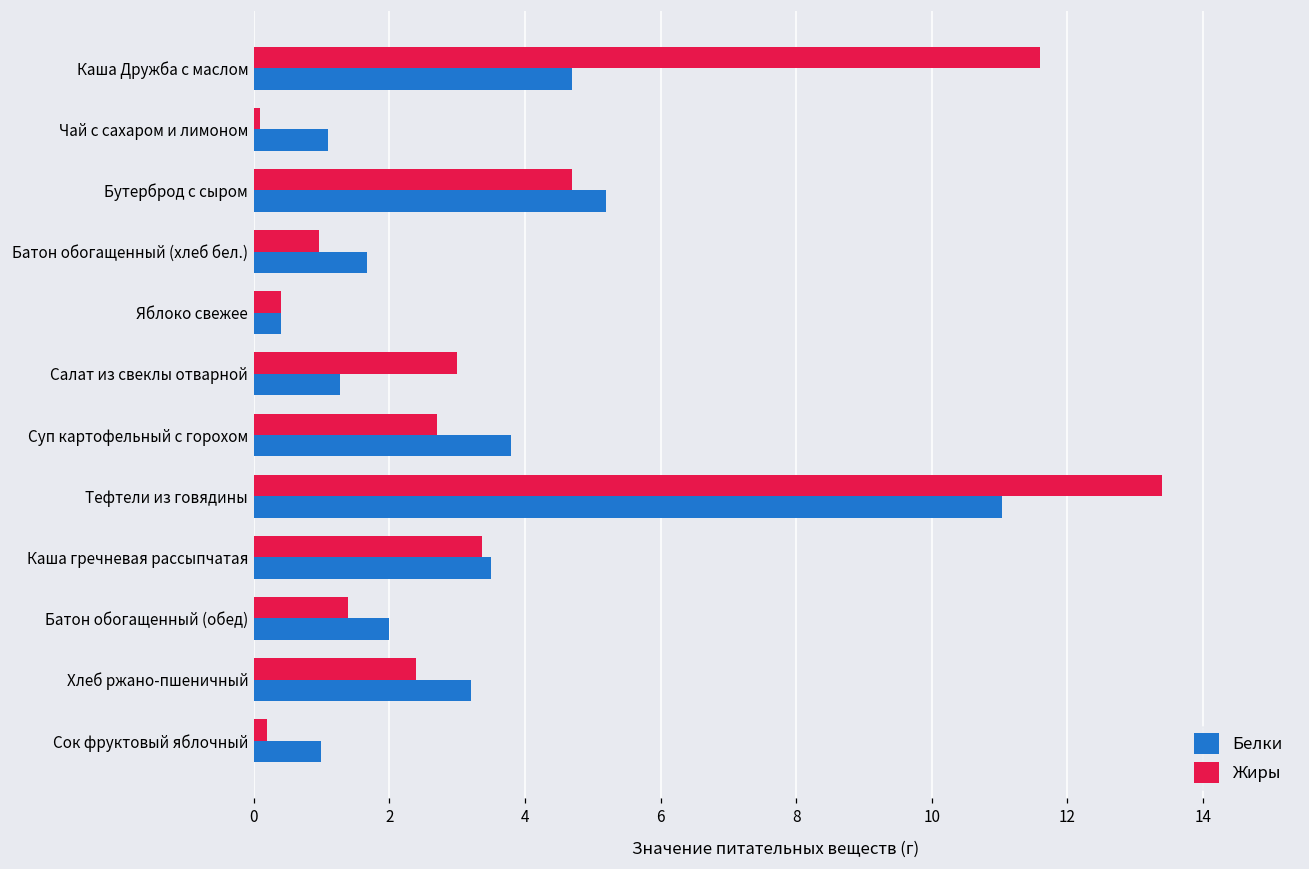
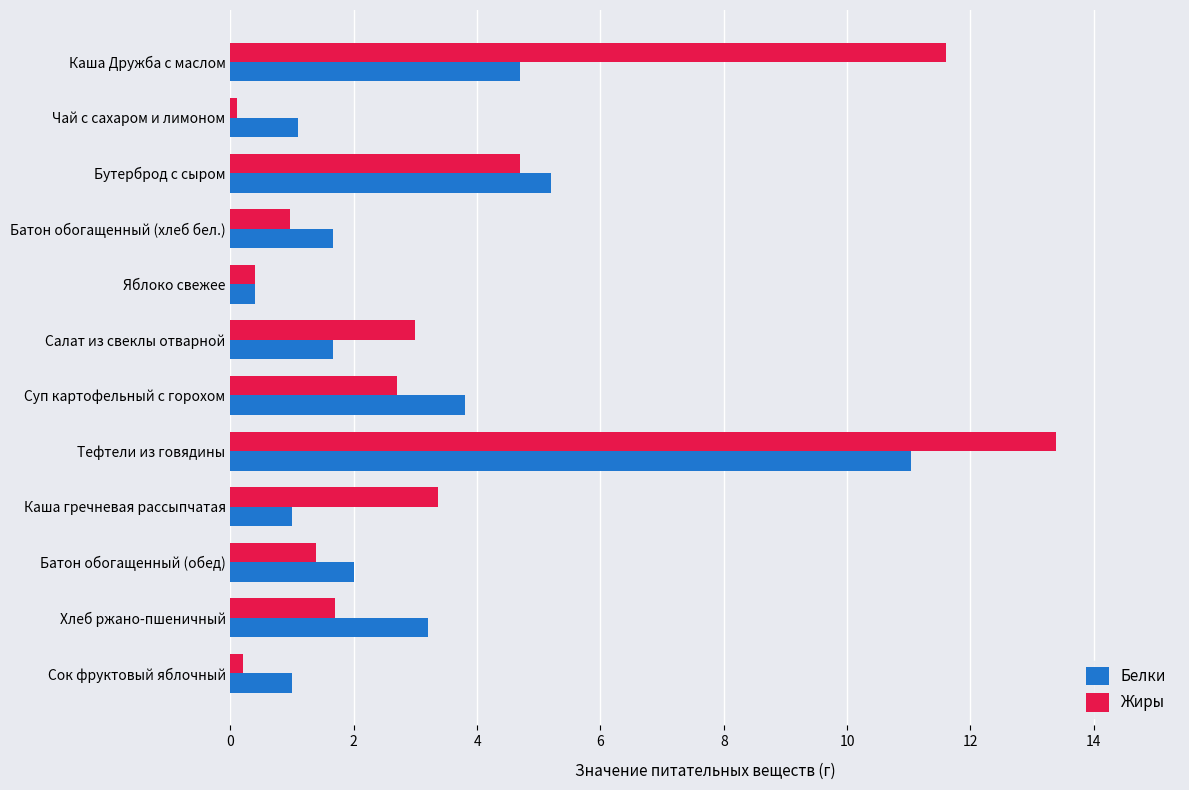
Белки, Салат из свеклы отварной: 1.3 -> 1.7
Белки, Каша гречневая рассыпчатая: 3.5 -> 1.0
Жиры, Хлеб ржано-пшеничный: 2.4 -> 1.7
